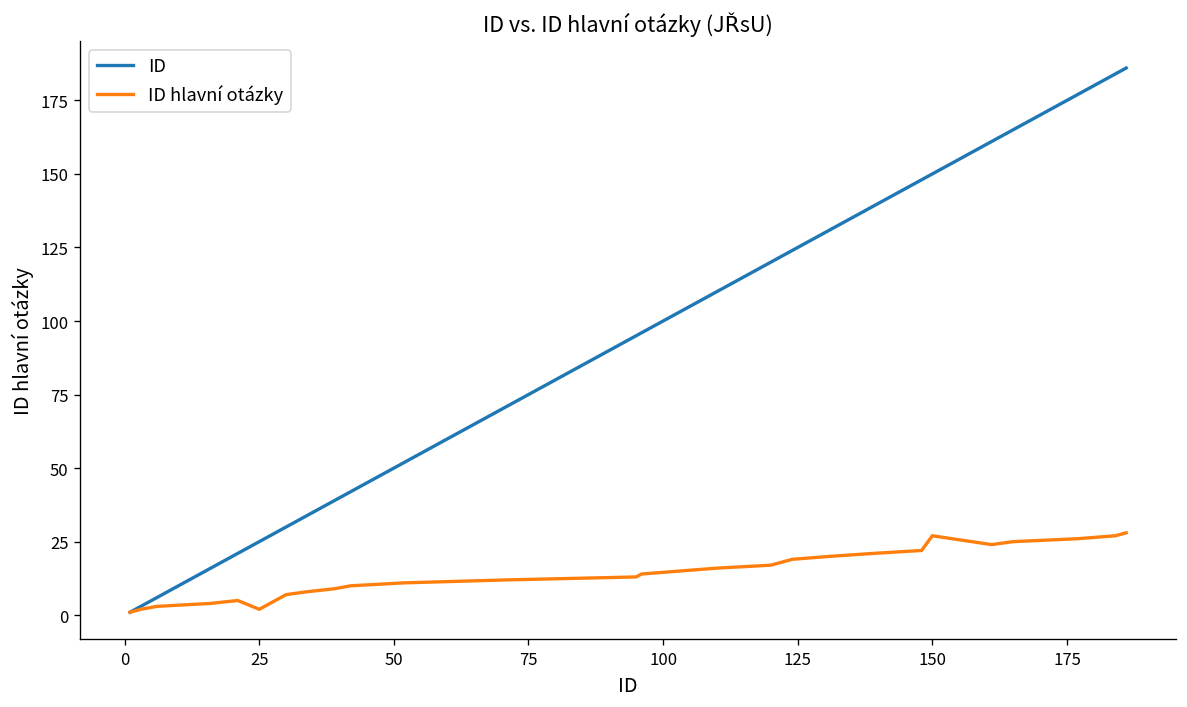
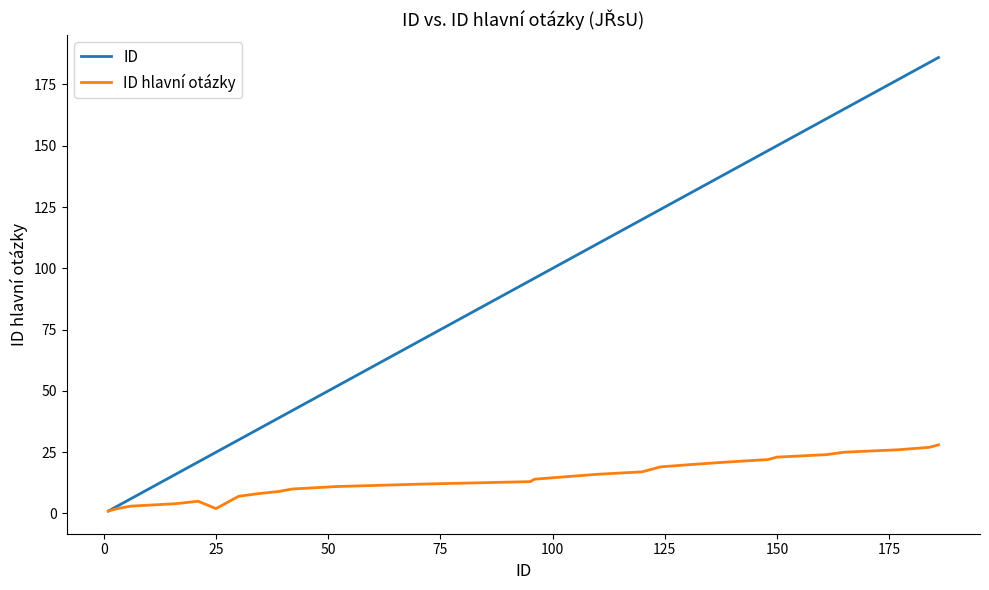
ID hlavní otázky, 150: 27 -> 23
